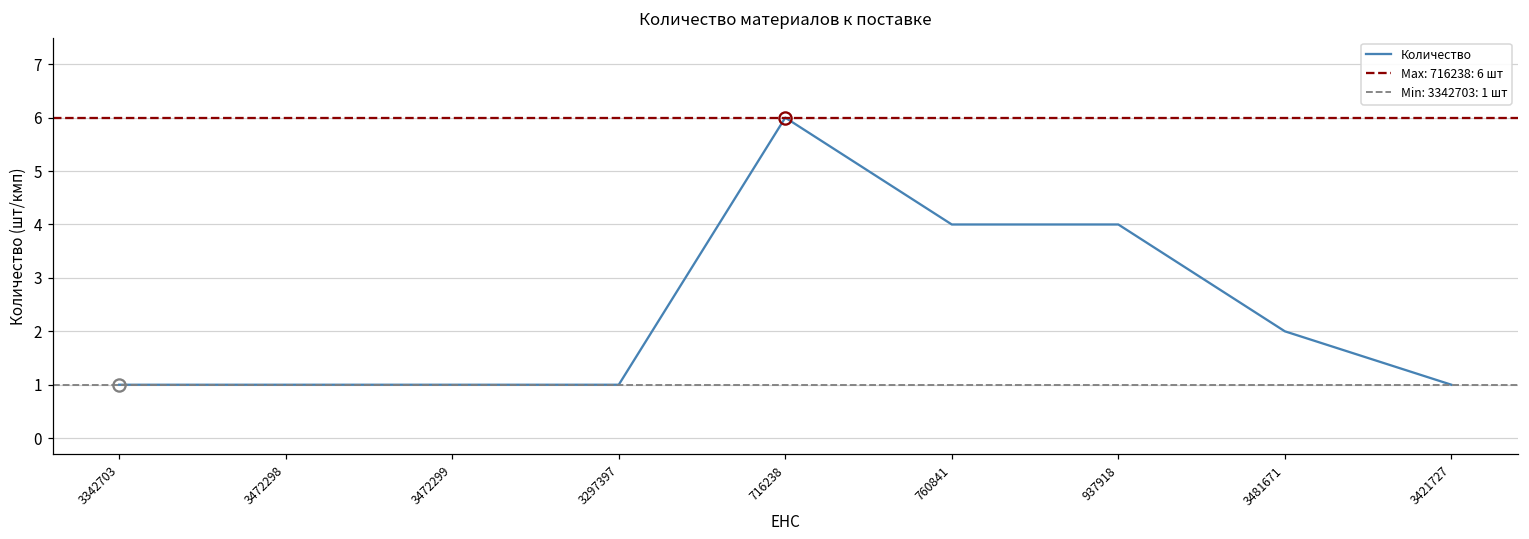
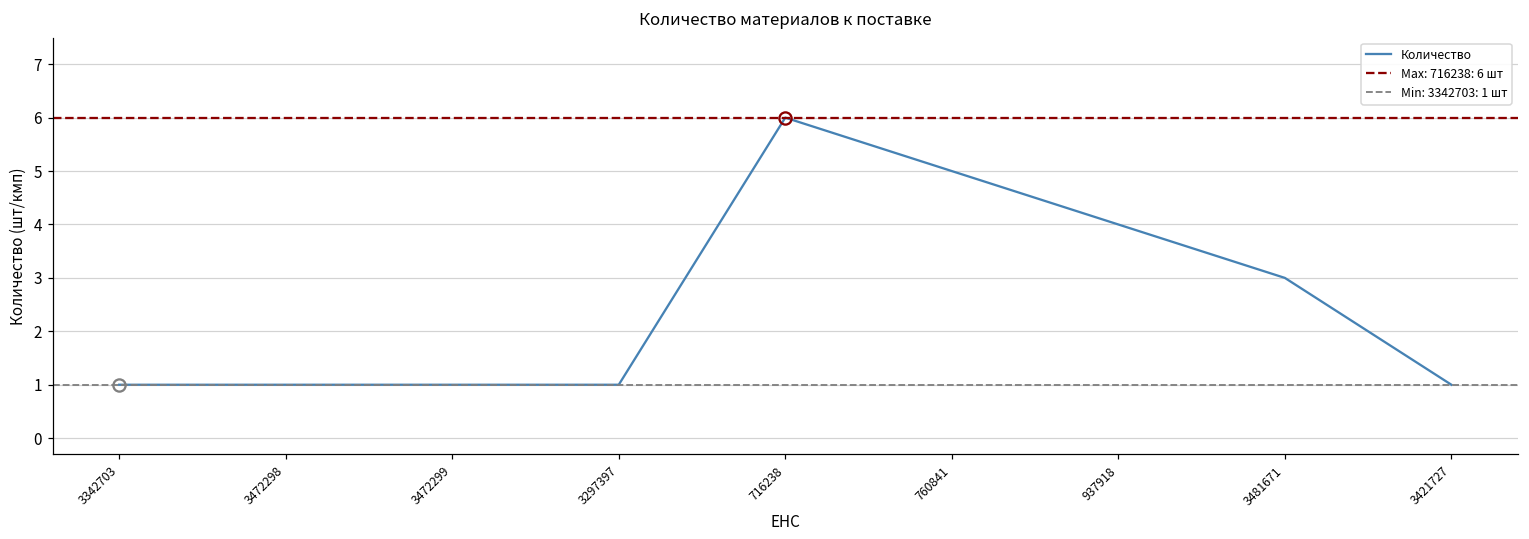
Количество, 760841: 4 -> 5
Количество, 3481671: 2 -> 3
